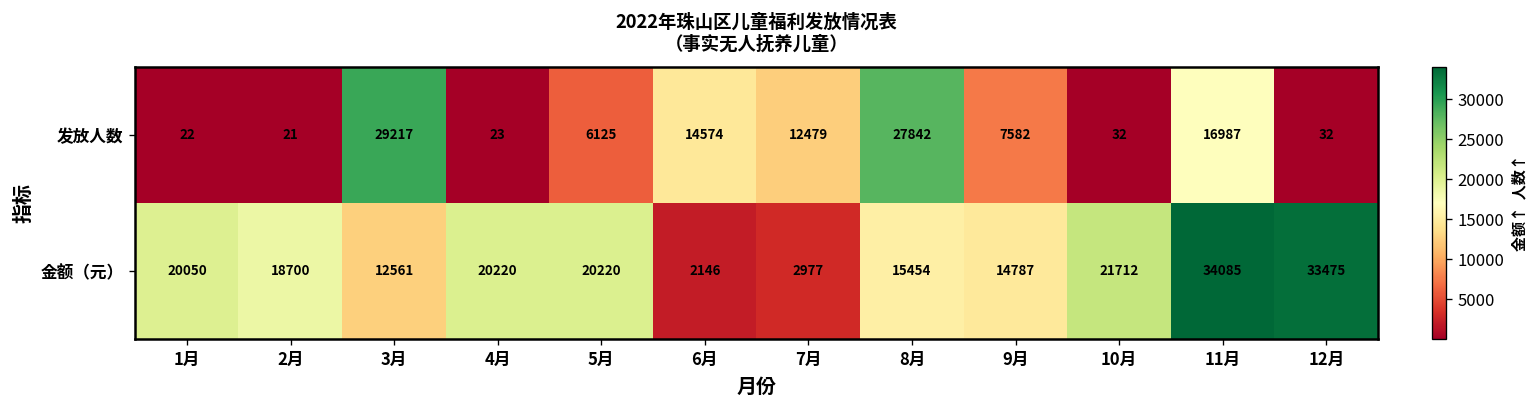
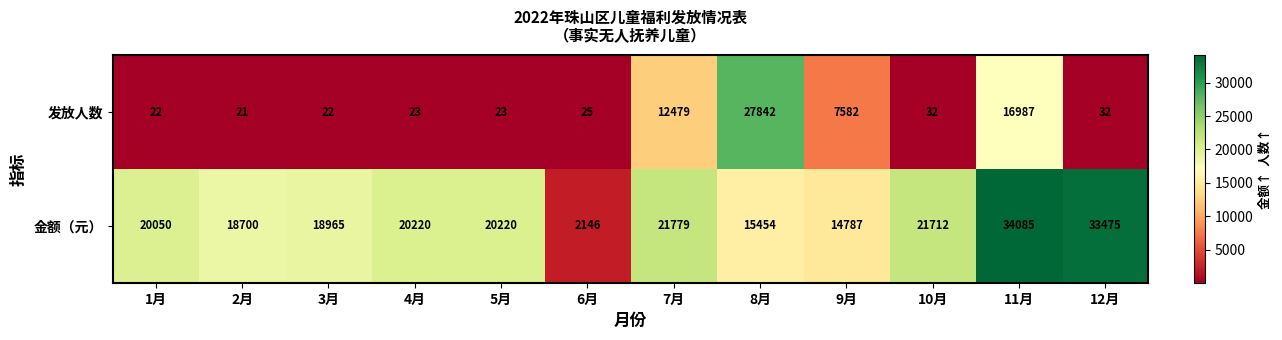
发放人数, 3月: 29217 -> 22
发放人数, 5月: 6125 -> 23
发放人数, 6月: 14574 -> 25
金额（元）, 3月: 12561 -> 18965
金额（元）, 7月: 2977 -> 21779
